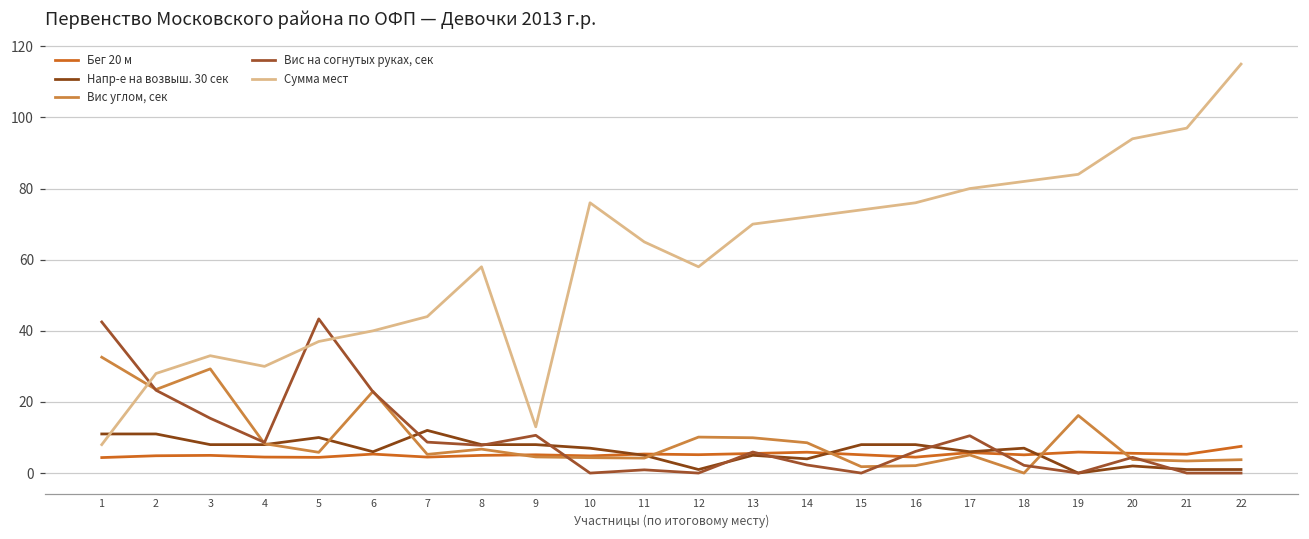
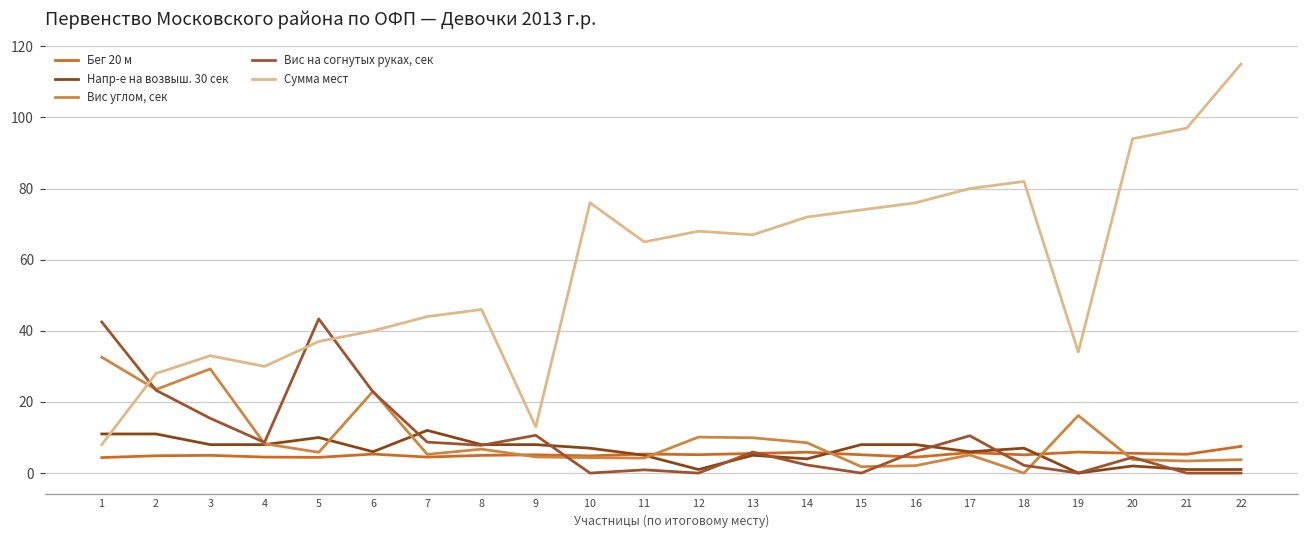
Сумма мест, 8: 58 -> 46
Сумма мест, 12: 58 -> 68
Сумма мест, 13: 70 -> 67
Сумма мест, 19: 84 -> 34
